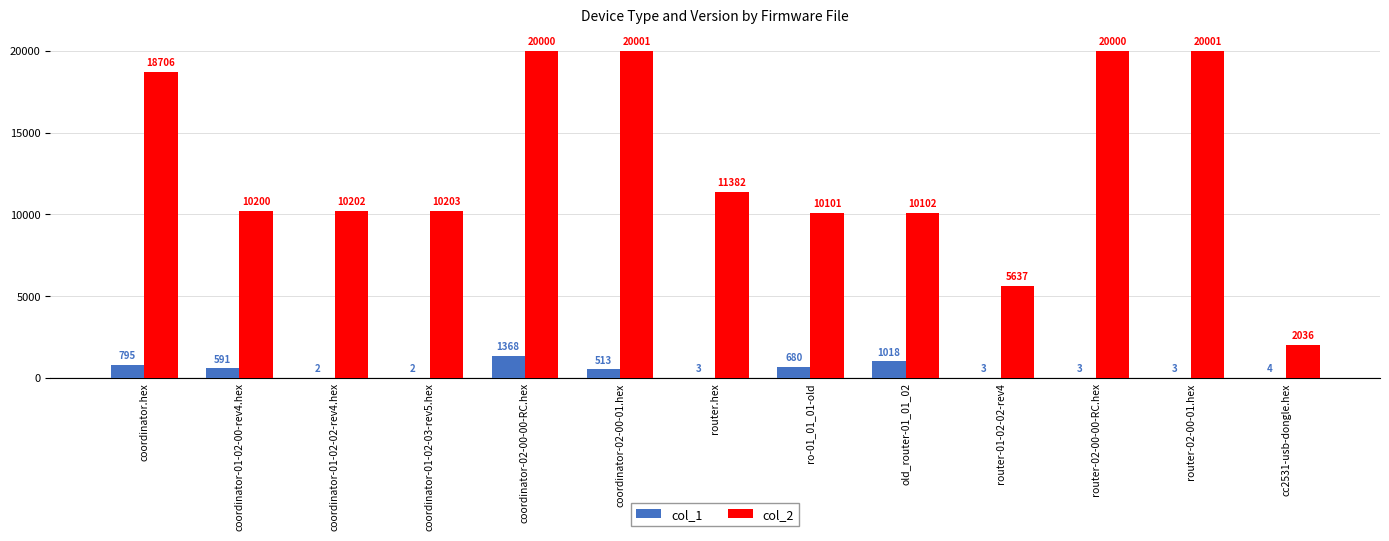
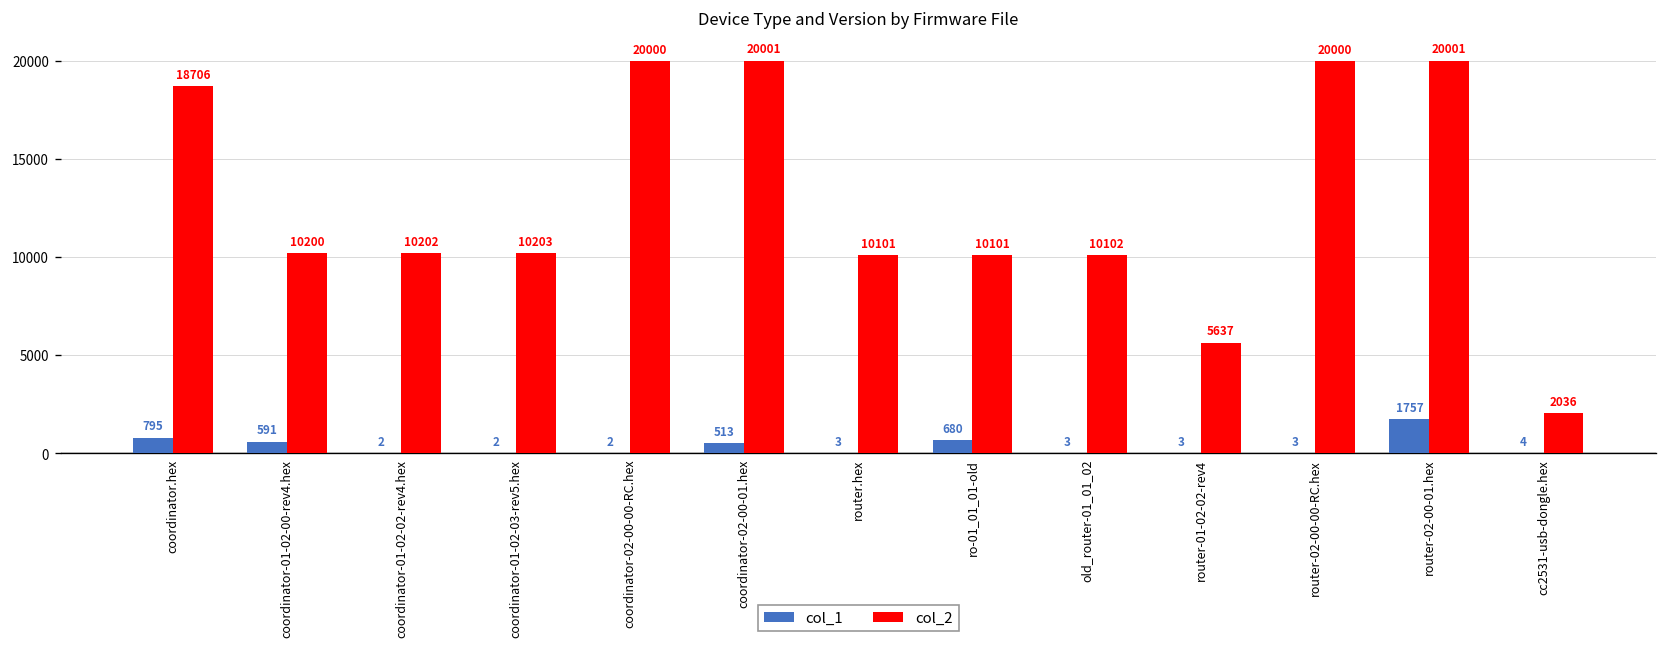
col_1, coordinator-02-00-00-RC.hex: 1368 -> 2
col_2, router.hex: 11382 -> 10101
col_1, old_router-01_01_02: 1018 -> 3
col_1, router-02-00-01.hex: 3 -> 1757
